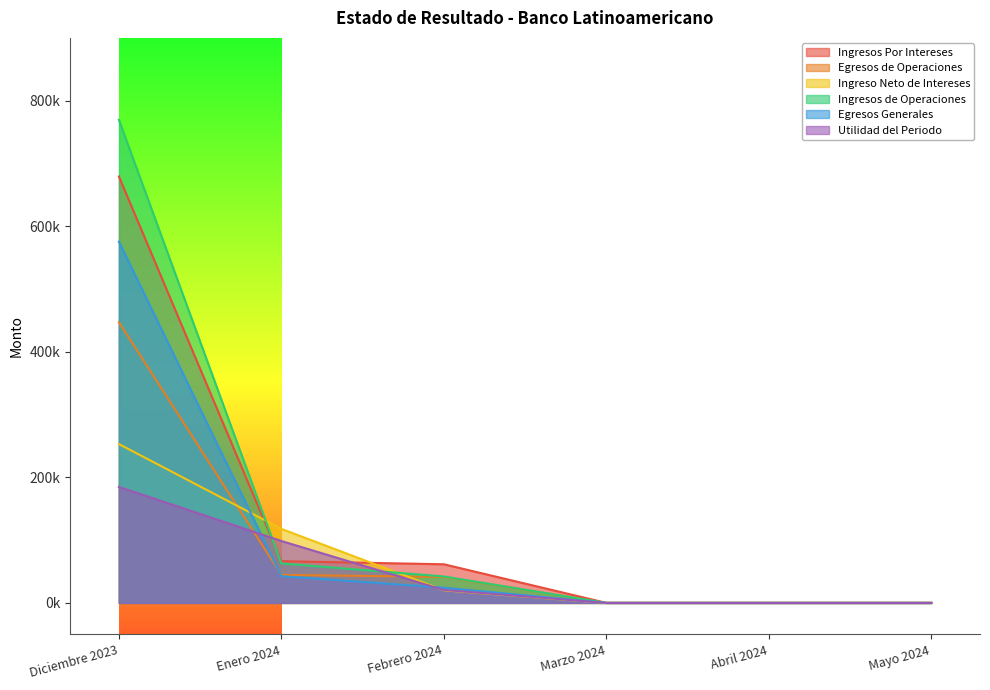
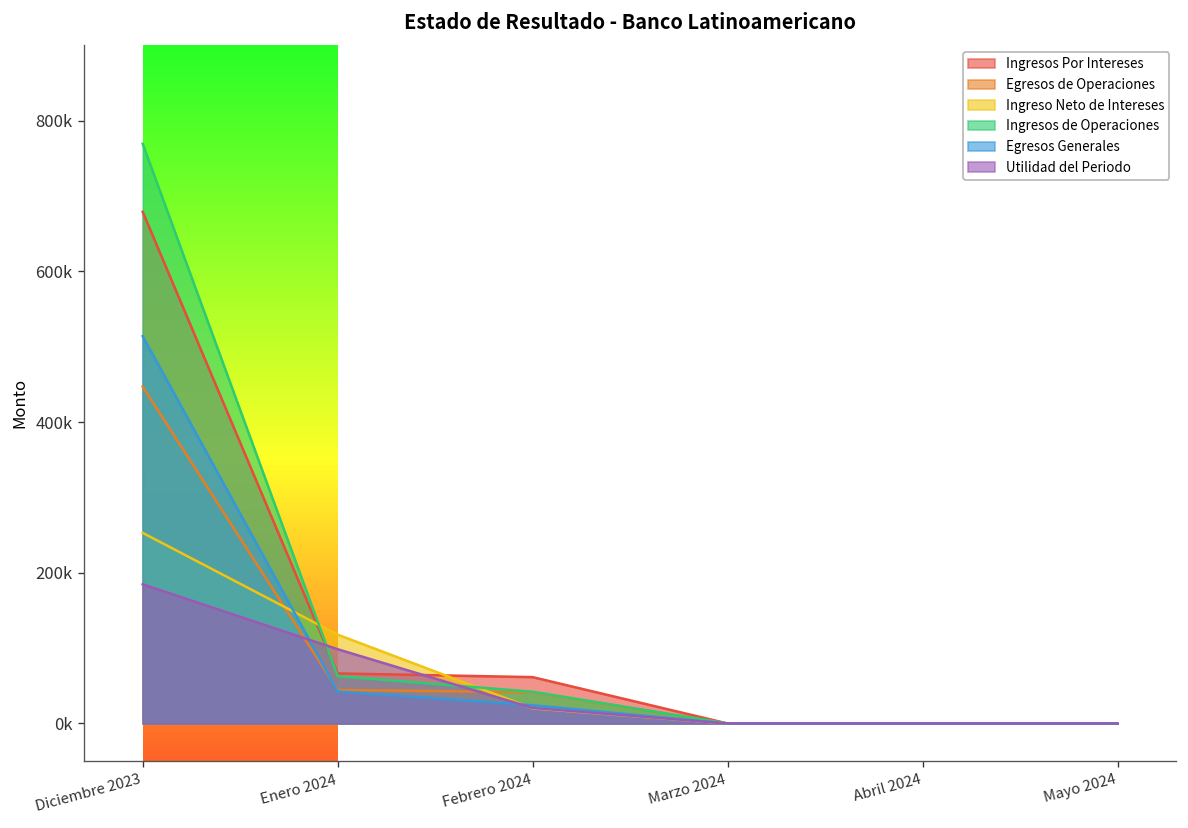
Egresos Generales, Diciembre 2023: 580000 -> 510000
